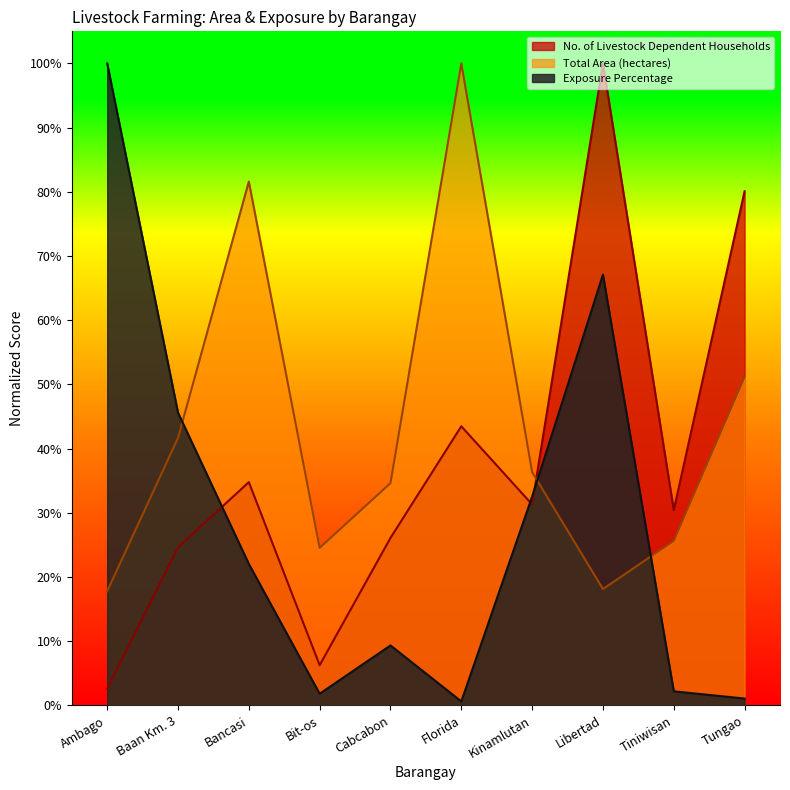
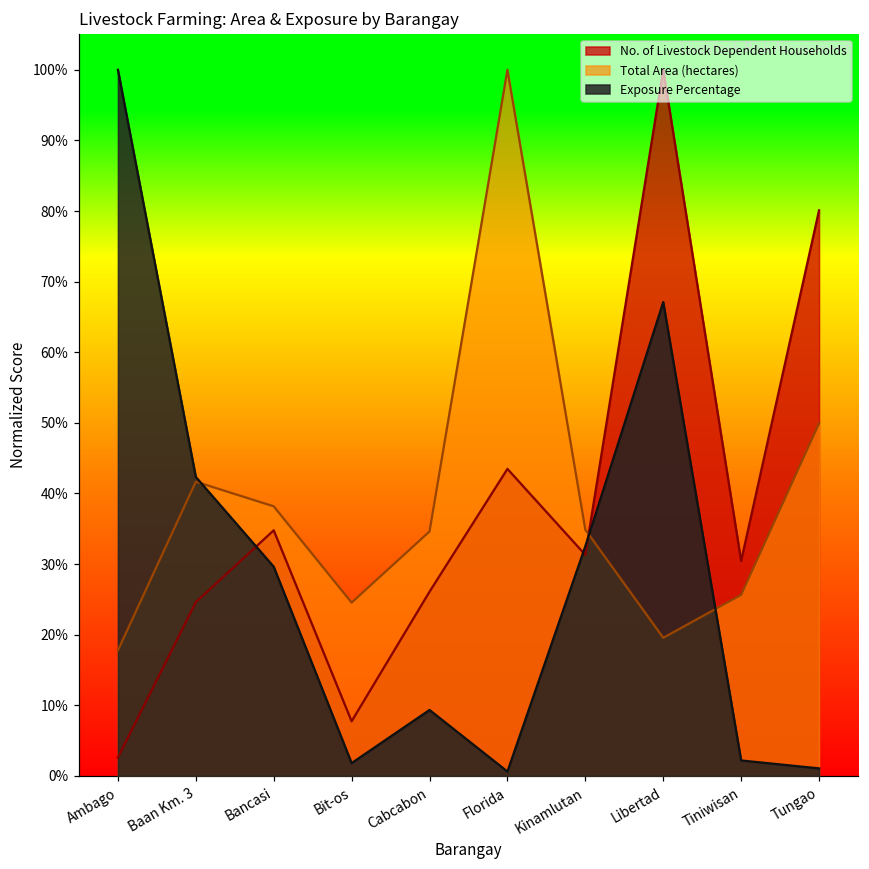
Exposure Percentage, Baan Km. 3: 46% -> 42%
Total Area (hectares), Bancasi: 82% -> 38%
Exposure Percentage, Bancasi: 22% -> 30%
No. of Livestock Dependent Households, Bit-os: 6% -> 8%
Total Area (hectares), Kinamlutan: 36% -> 35%
Total Area (hectares), Libertad: 18% -> 20%
Total Area (hectares), Tungao: 51% -> 50%
